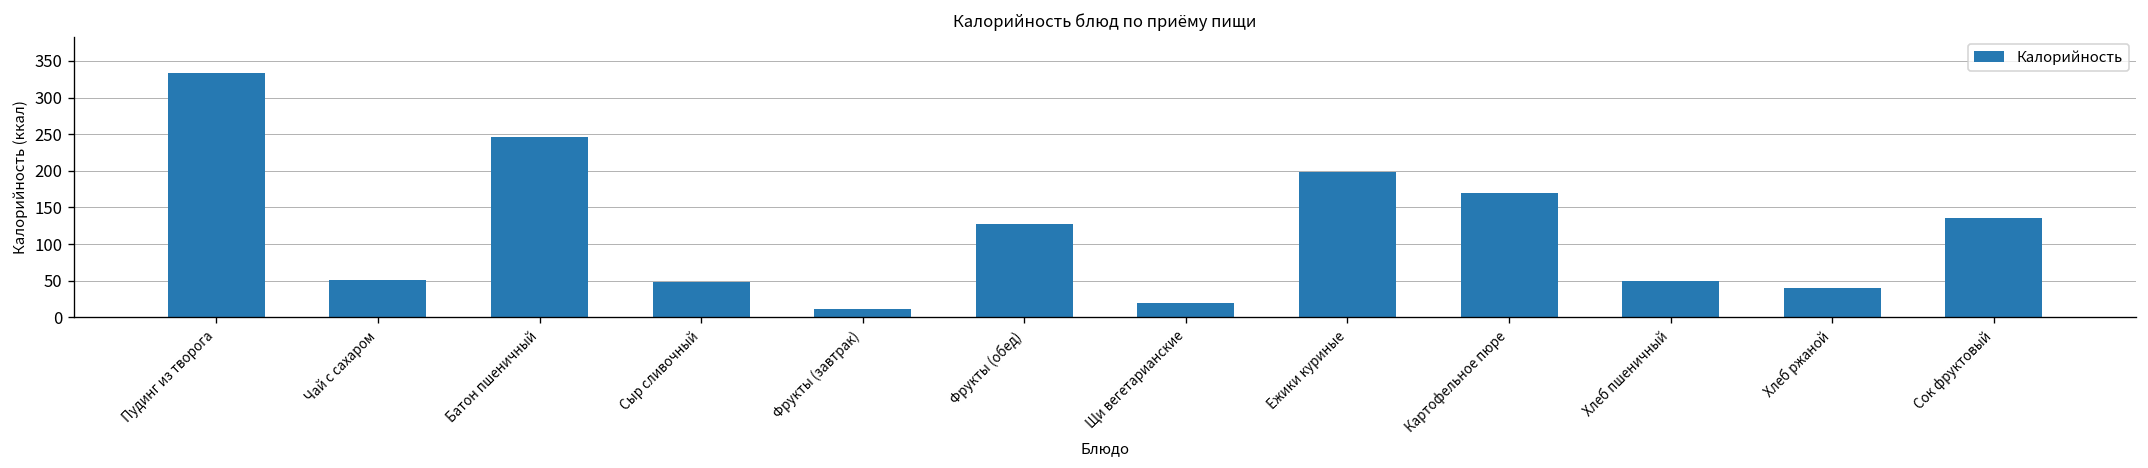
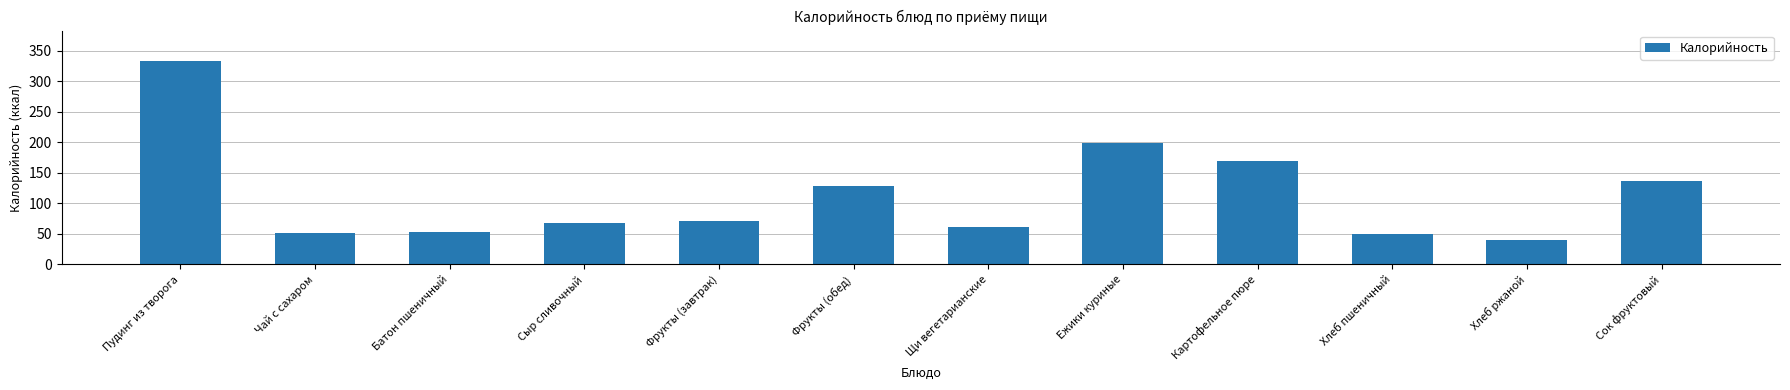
Батон пшеничный: 250 -> 50
Сыр сливочный: 50 -> 70
Фрукты (завтрак): 10 -> 70
Щи вегетарианские: 20 -> 60
